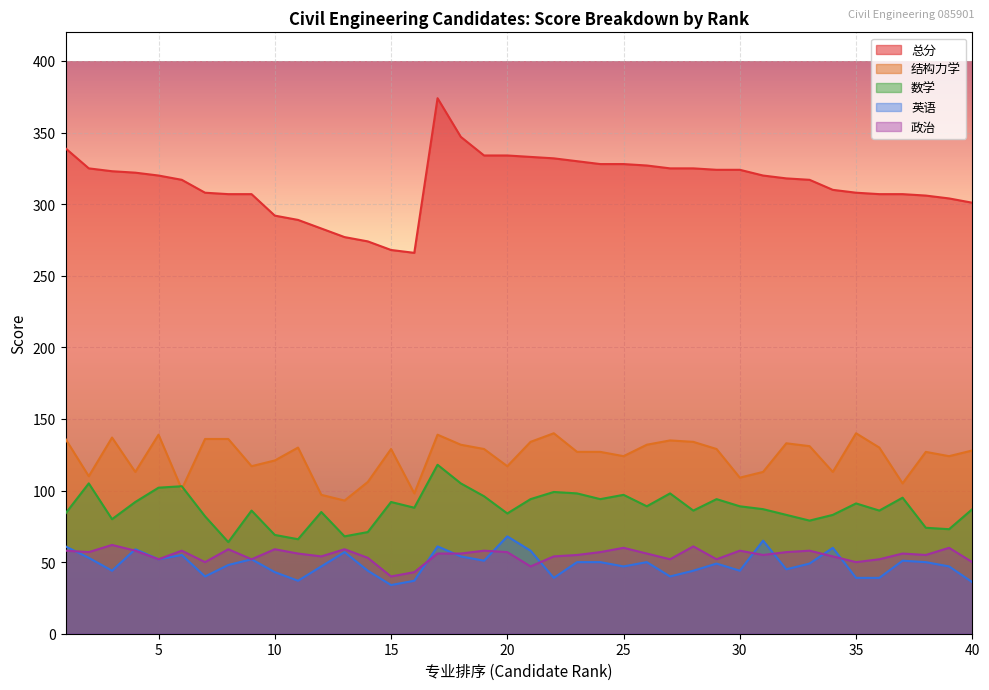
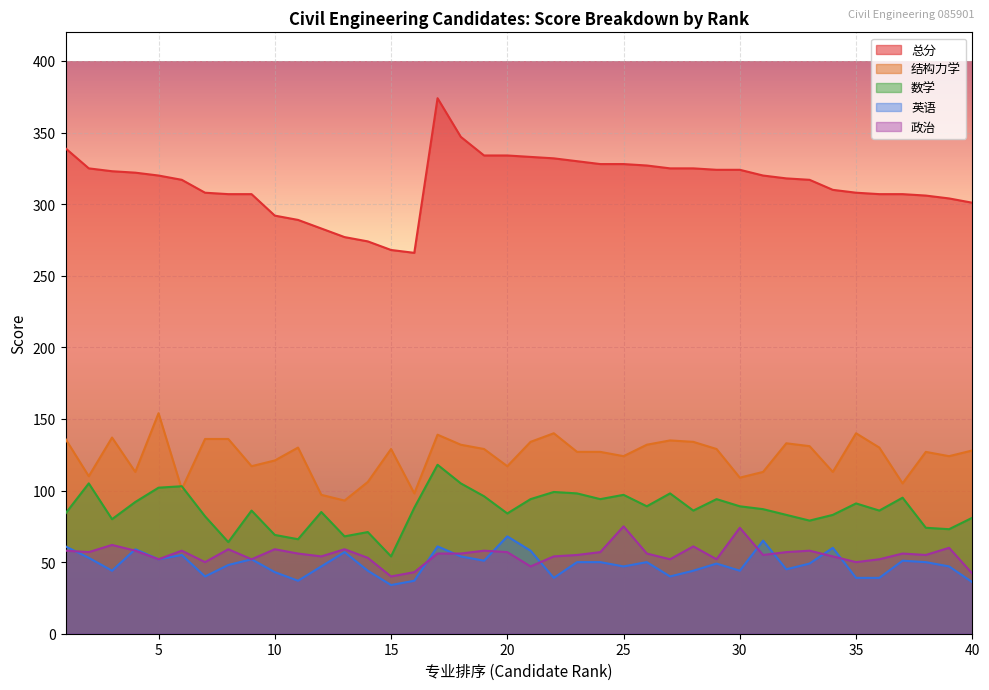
结构力学, 5: 139 -> 154
数学, 15: 92 -> 54
政治, 25: 60 -> 75
政治, 30: 58 -> 74
数学, 40: 87 -> 81
政治, 40: 50 -> 42
